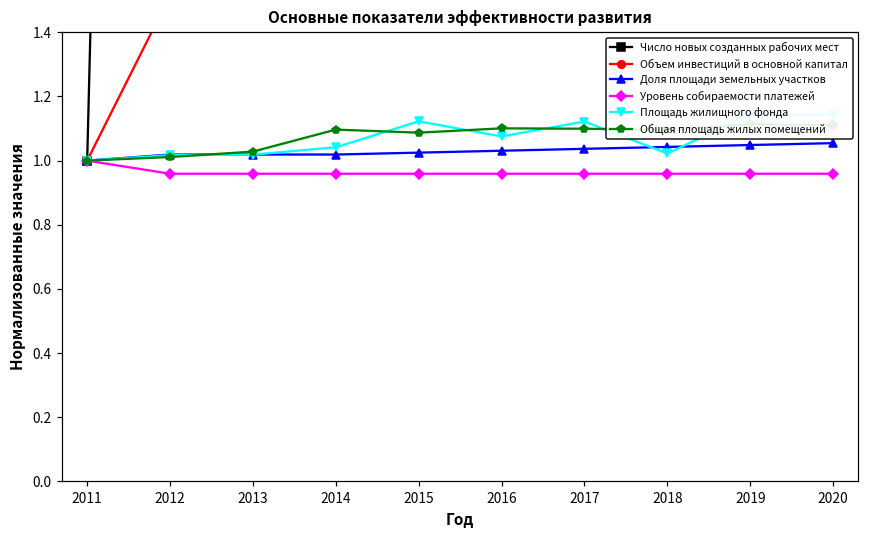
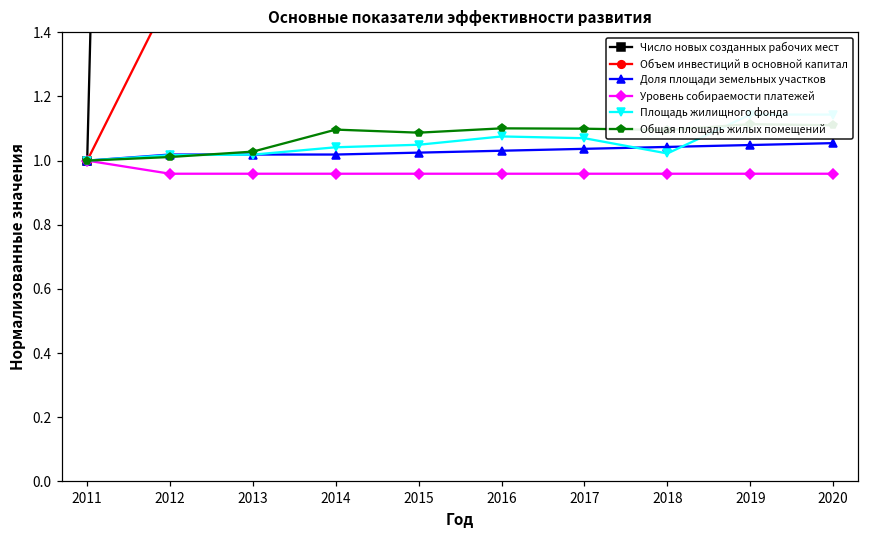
Площадь жилищного фонда, 2015: 1.12 -> 1.05
Площадь жилищного фонда, 2017: 1.12 -> 1.07
